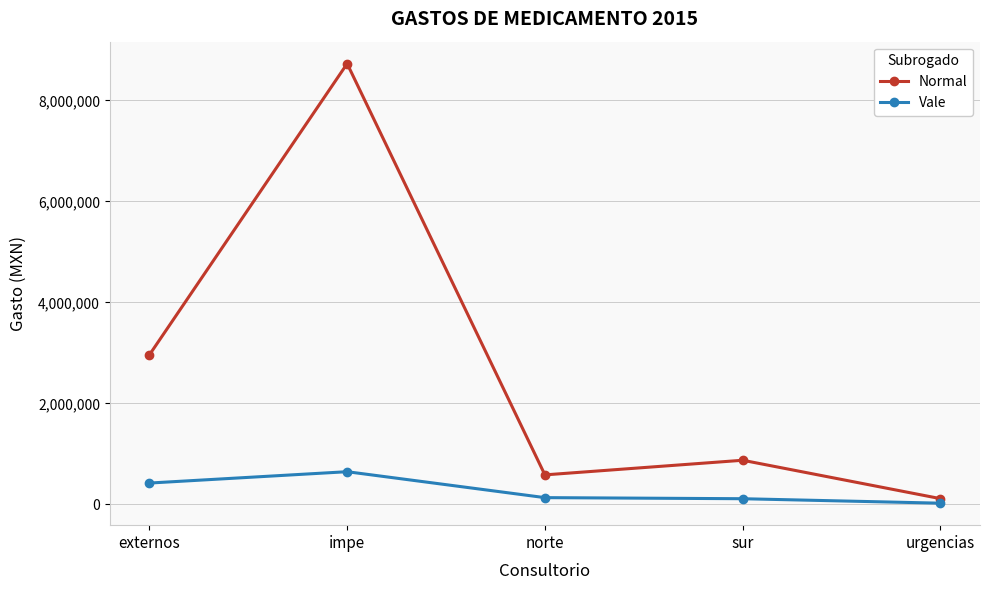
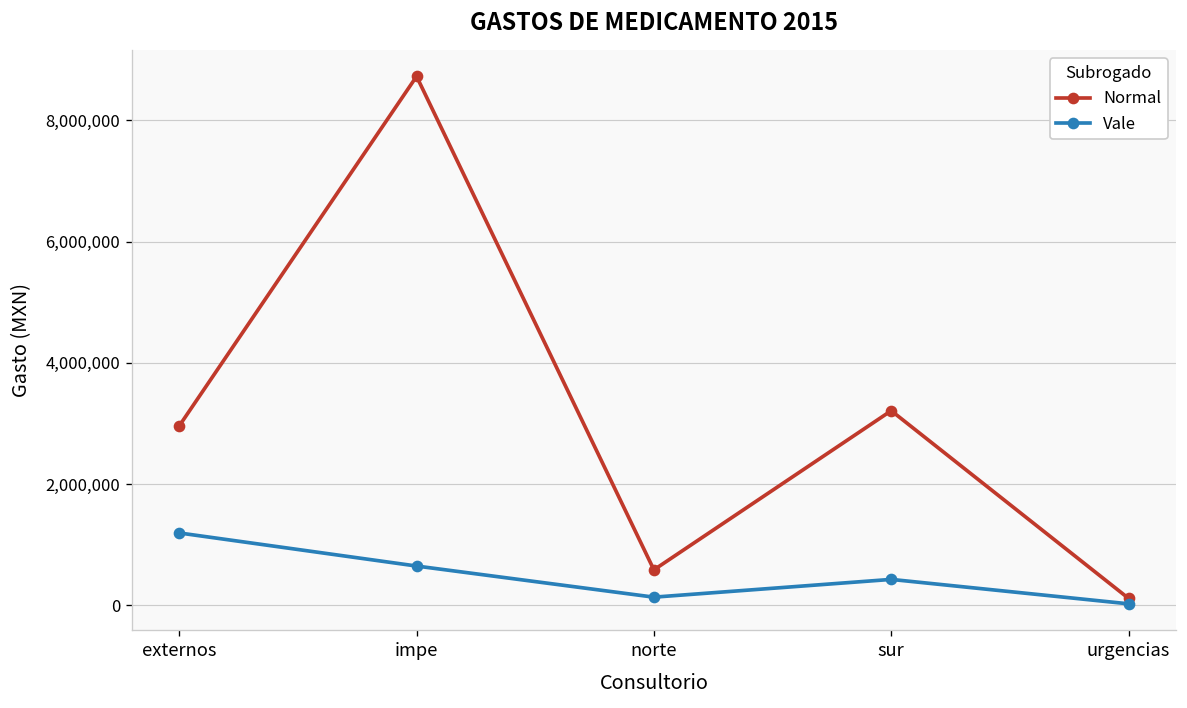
Vale, externos: 400,000 -> 1,200,000
Normal, sur: 900,000 -> 3,200,000
Vale, sur: 100,000 -> 400,000
